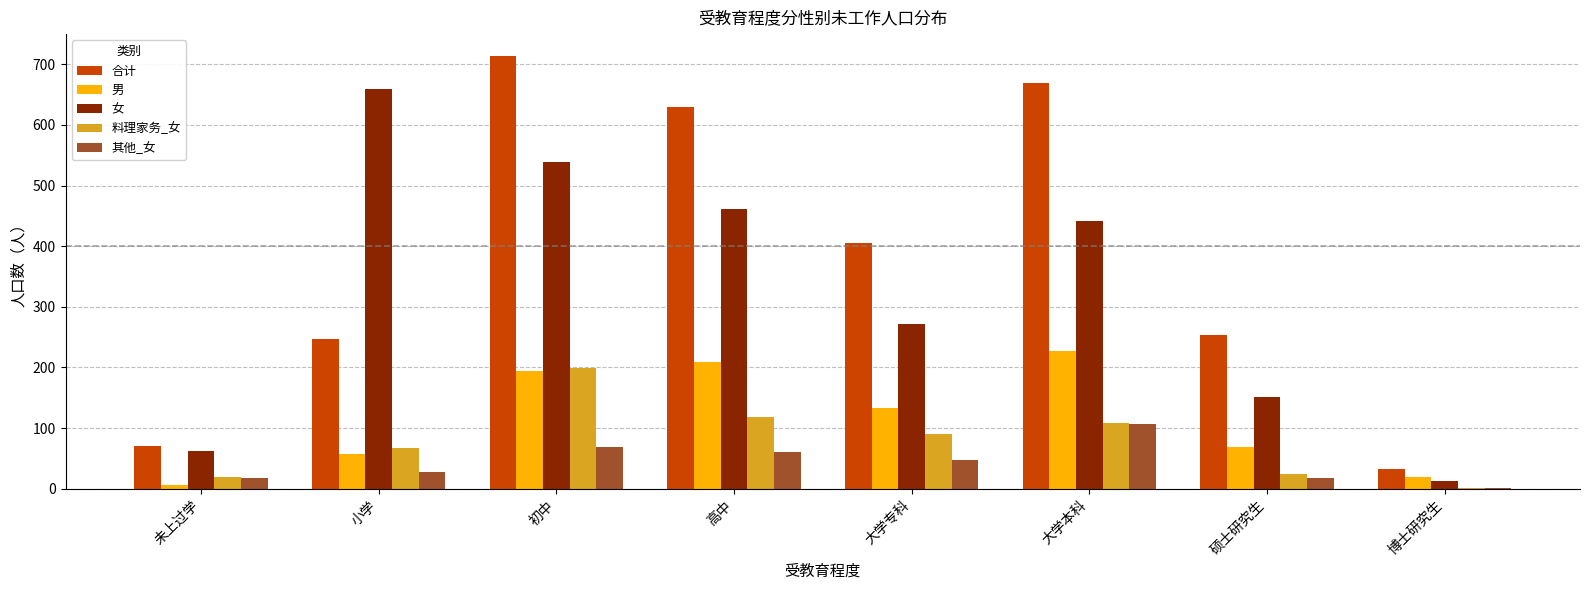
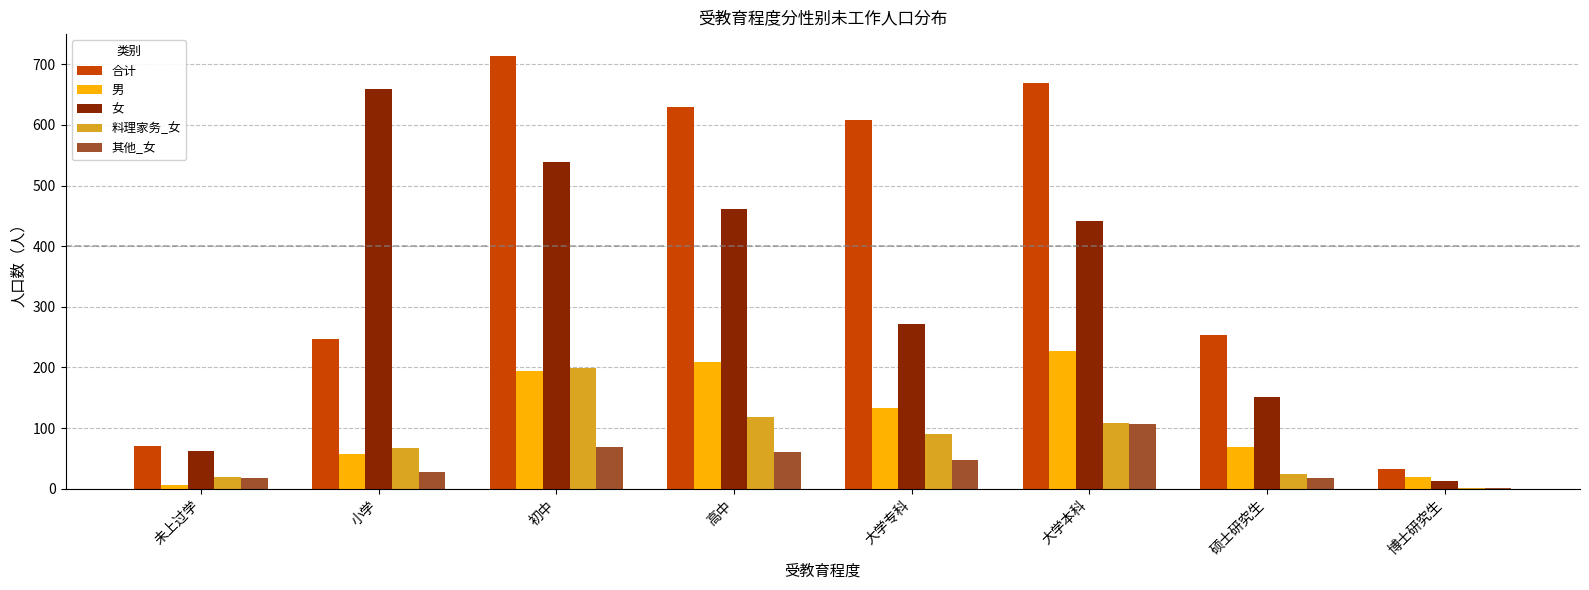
合计, 大学专科: 410 -> 610
